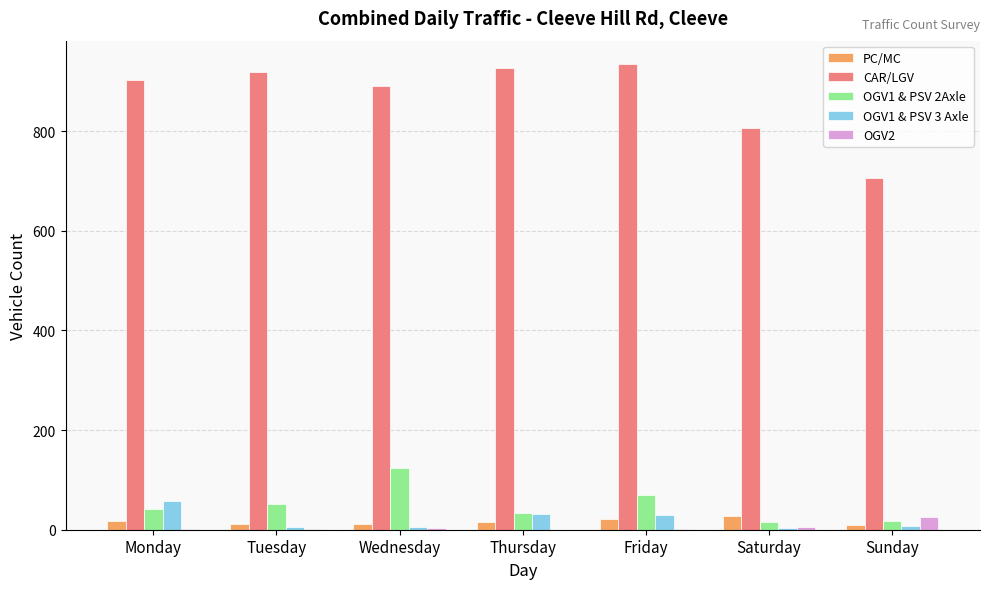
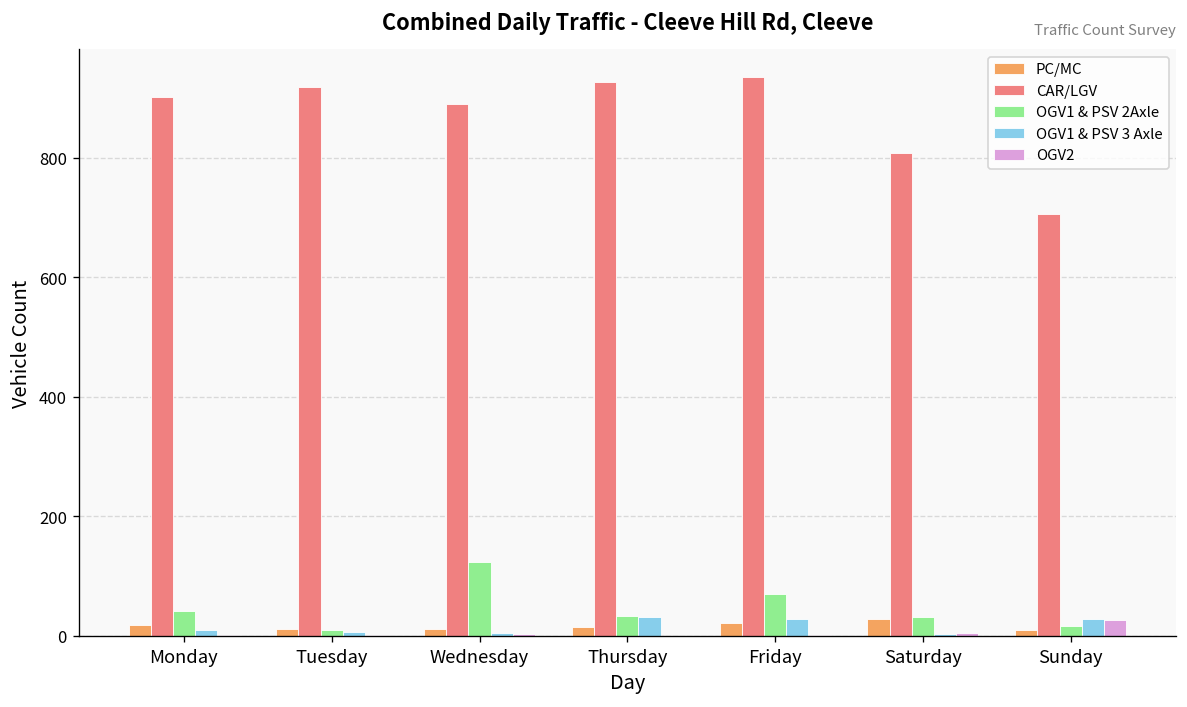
OGV1 & PSV 3 Axle, Monday: 60 -> 10
OGV1 & PSV 2Axle, Tuesday: 50 -> 10
OGV1 & PSV 2Axle, Saturday: 20 -> 30
OGV1 & PSV 3 Axle, Sunday: 10 -> 30
